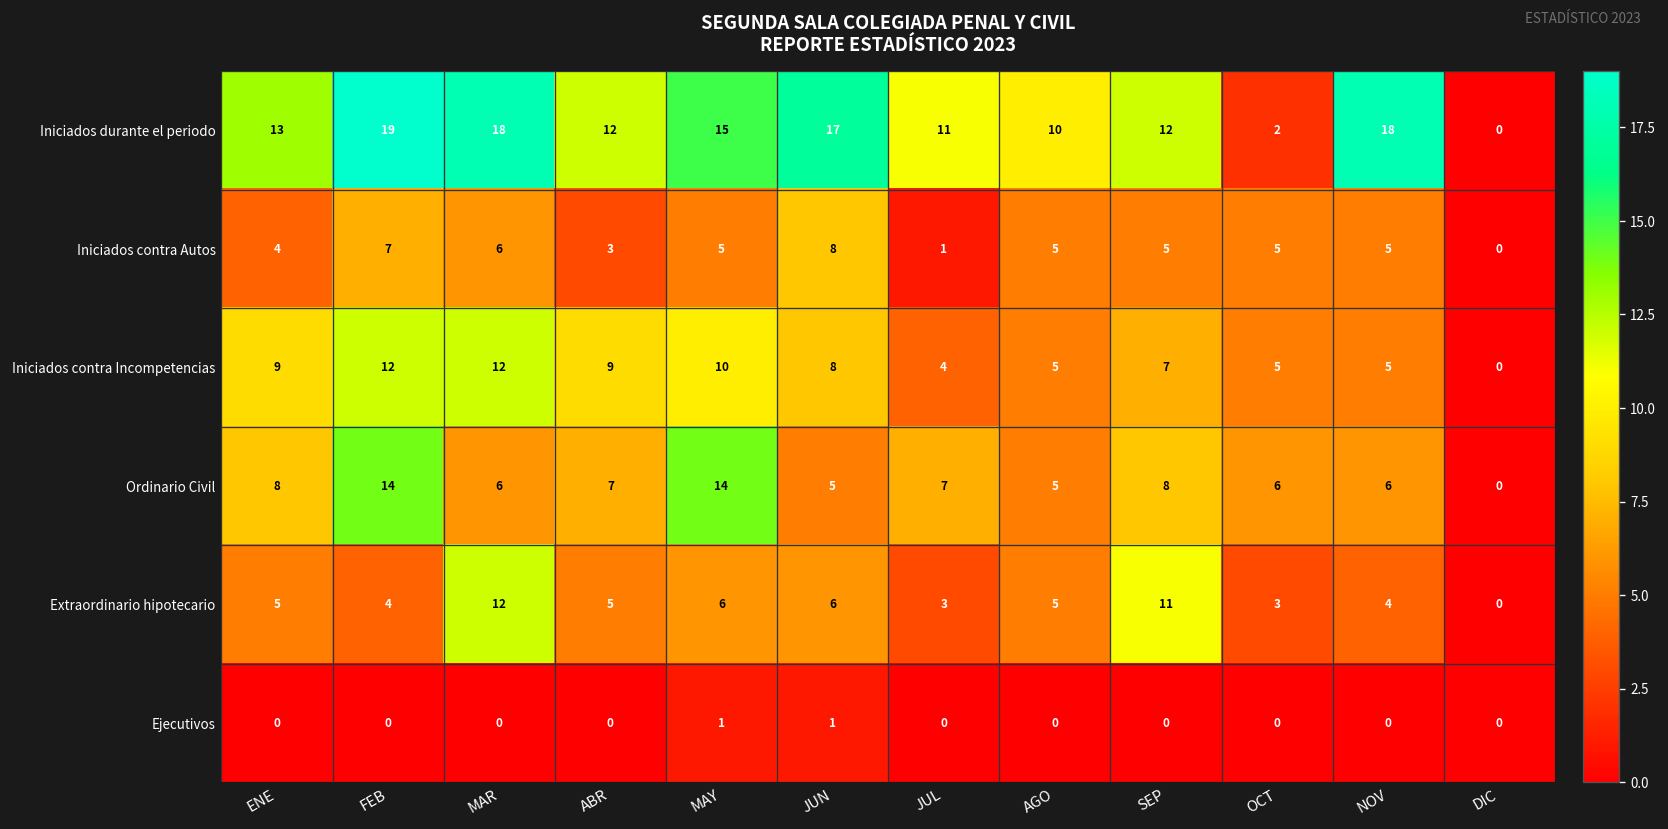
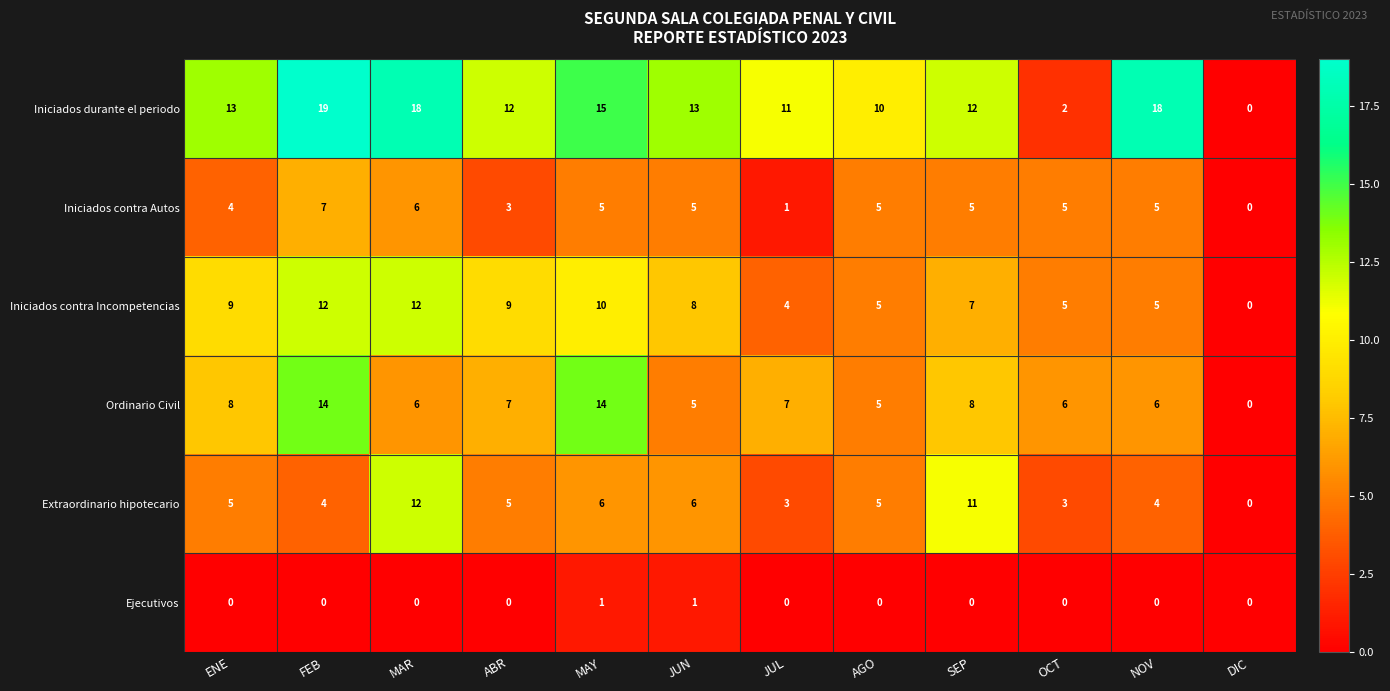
Iniciados durante el periodo, JUN: 17 -> 13
Iniciados contra Autos, JUN: 8 -> 5
